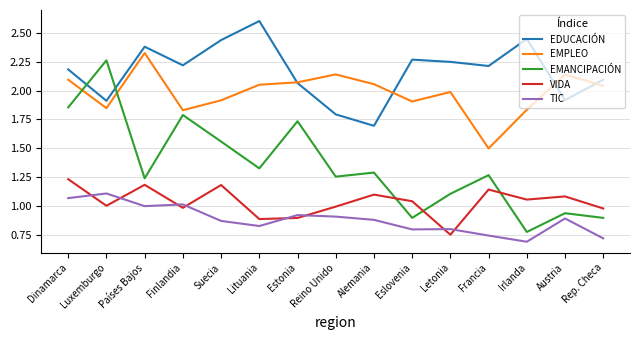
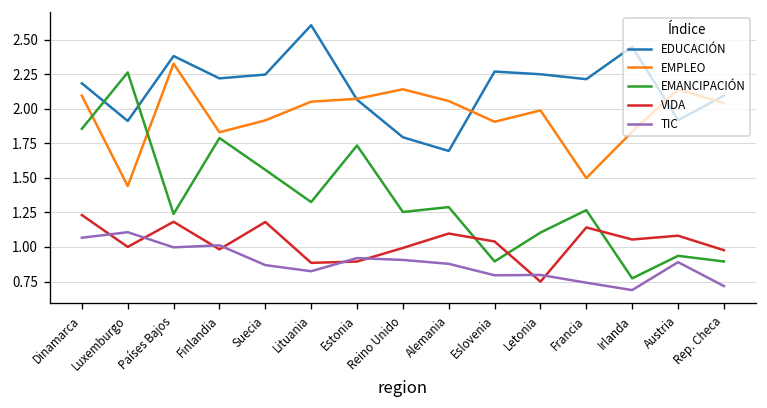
EMPLEO, Luxemburgo: 1.85 -> 1.44
EDUCACIÓN, Suecia: 2.44 -> 2.25
